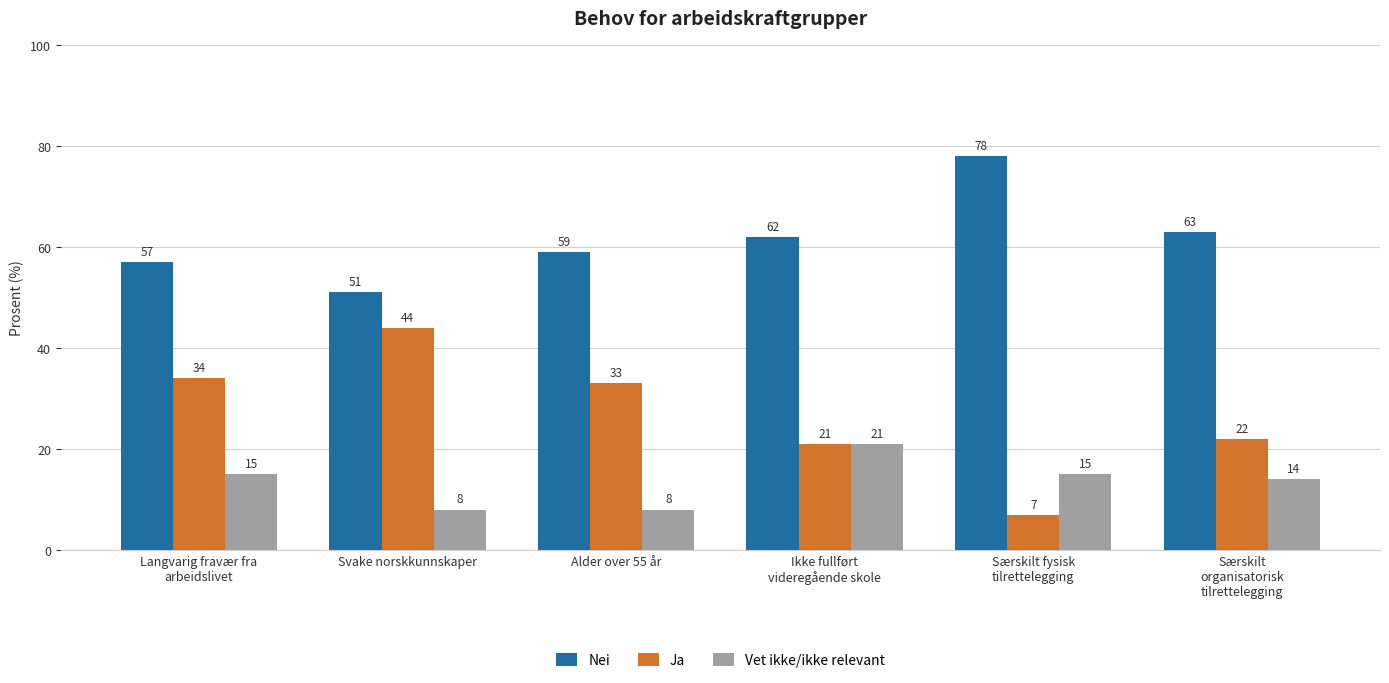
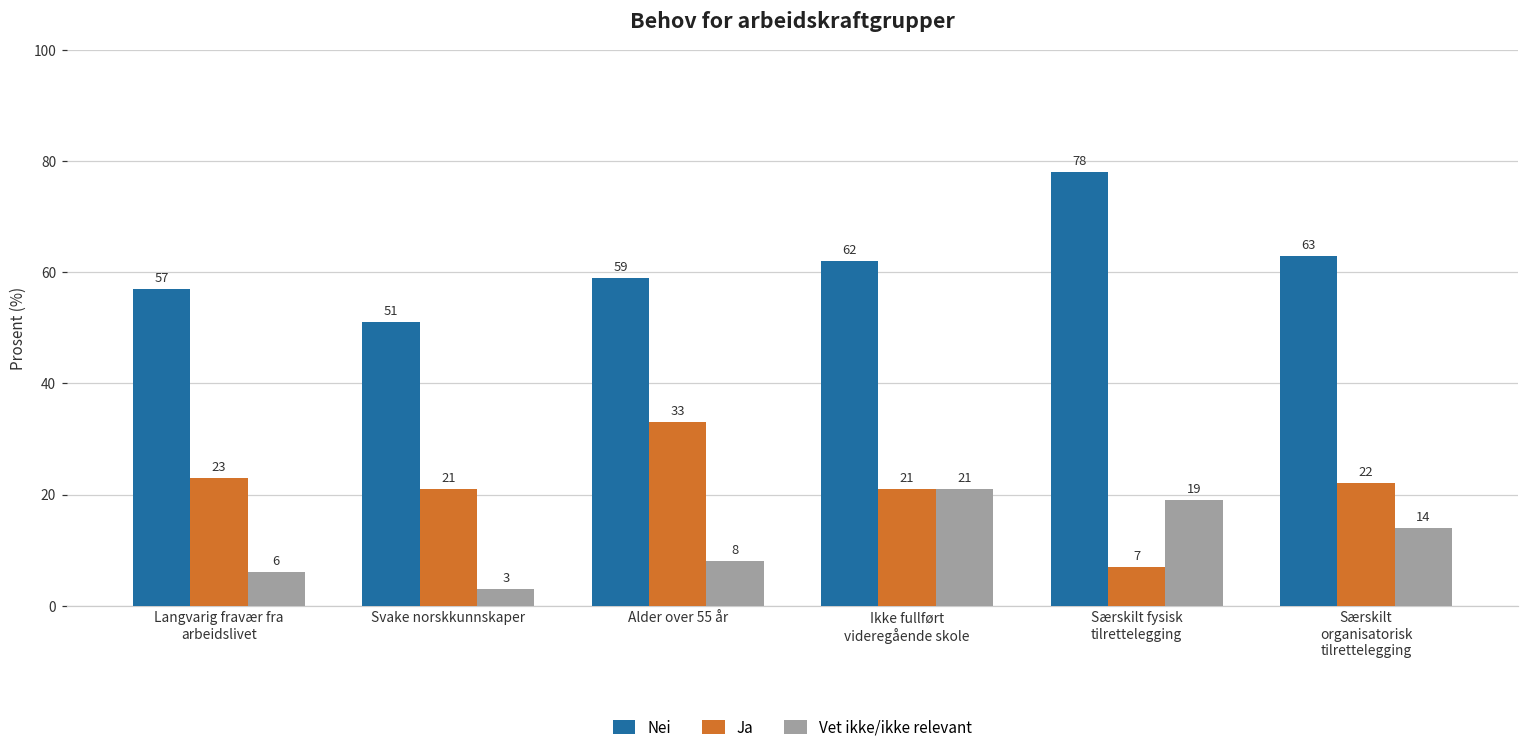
Ja, Langvarig fravær fra arbeidslivet: 34 -> 23
Vet ikke/ikke relevant, Langvarig fravær fra arbeidslivet: 15 -> 6
Ja, Svake norskkunnskaper: 44 -> 21
Vet ikke/ikke relevant, Svake norskkunnskaper: 8 -> 3
Vet ikke/ikke relevant, Særskilt fysisk tilrettelegging: 15 -> 19
